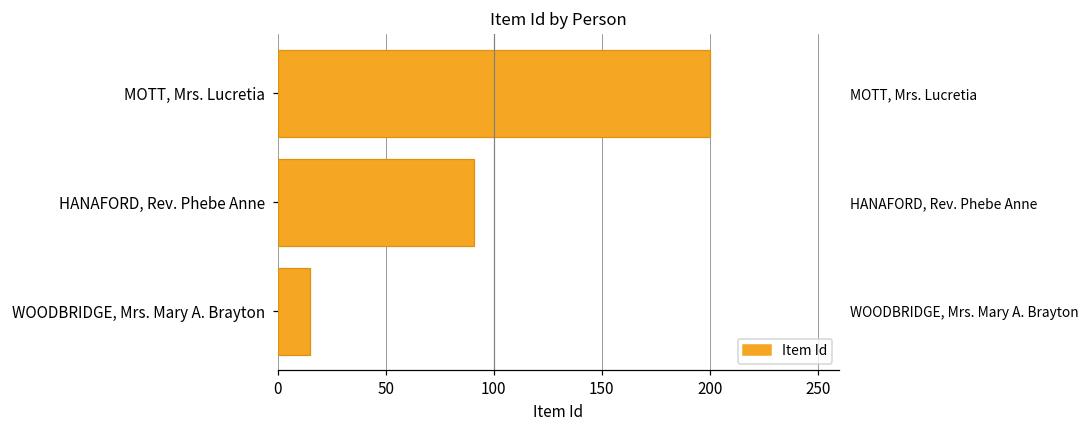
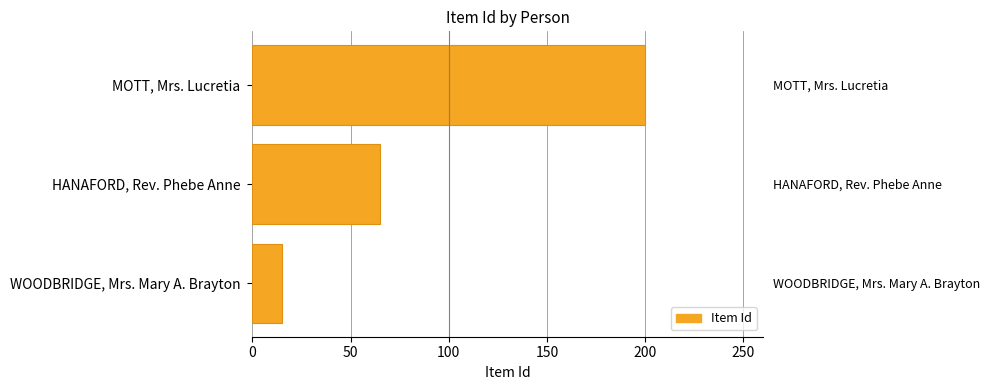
HANAFORD, Rev. Phebe Anne: 91 -> 65
